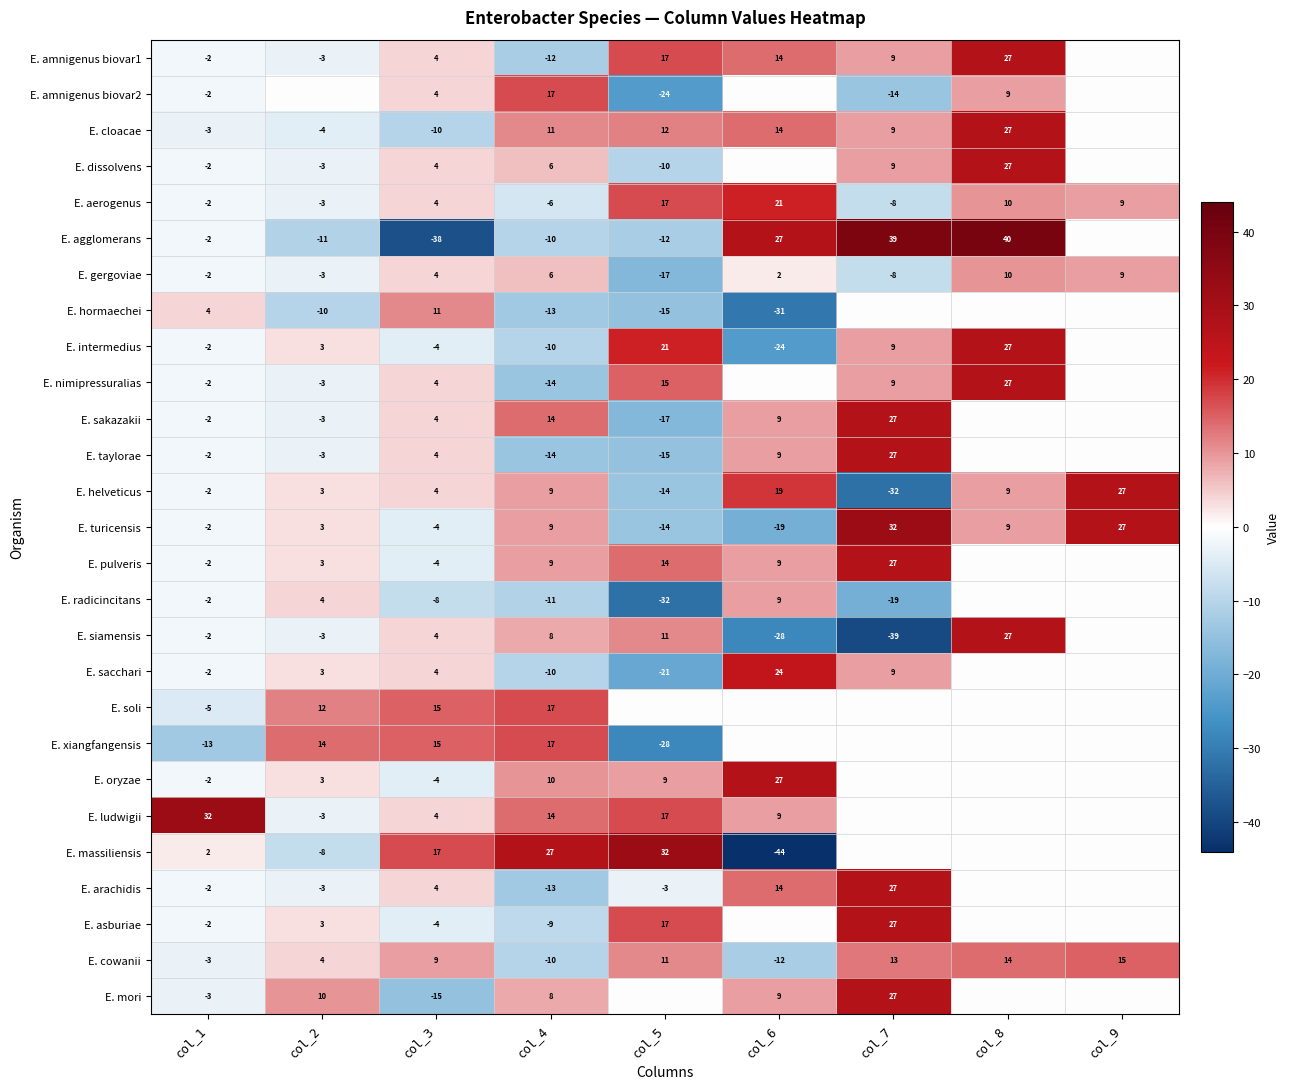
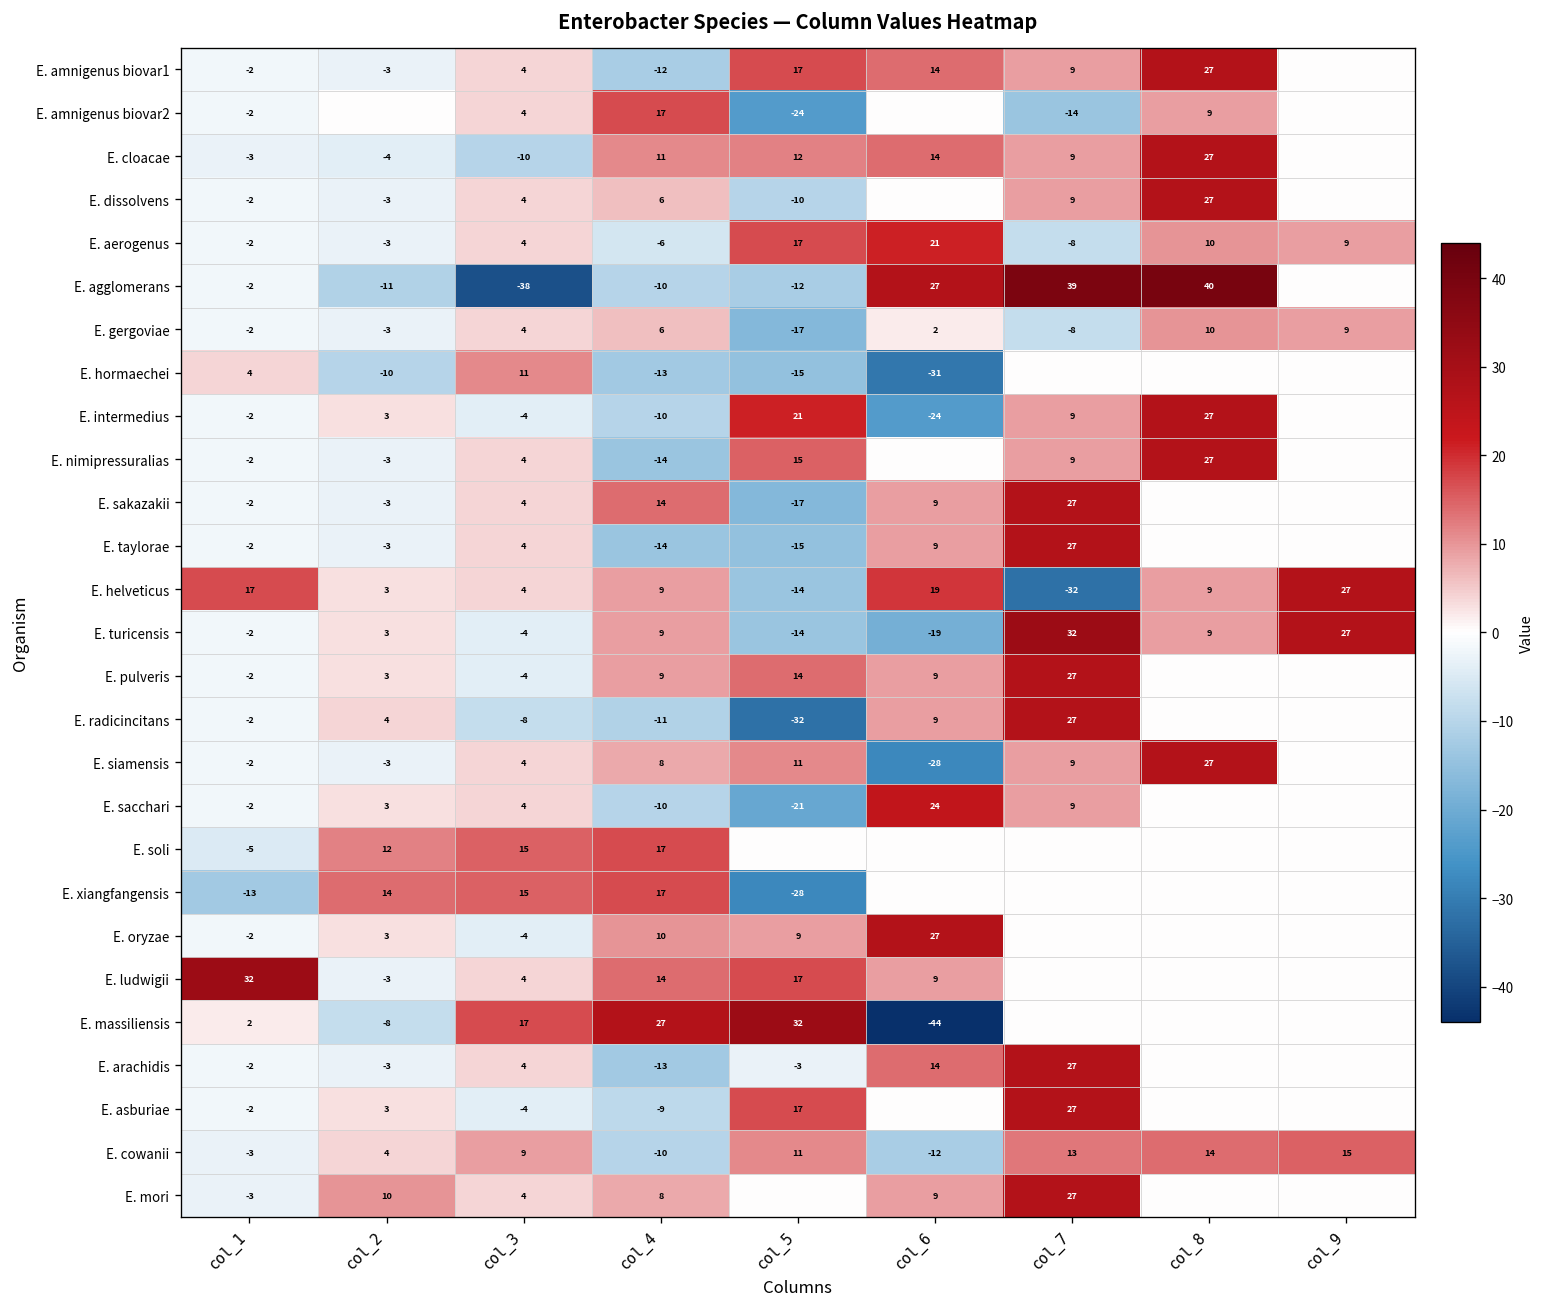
E. helveticus, col_1: -2 -> 17
E. radicincitans, col_7: -19 -> 27
E. siamensis, col_7: -39 -> 9
E. mori, col_3: -15 -> 4
